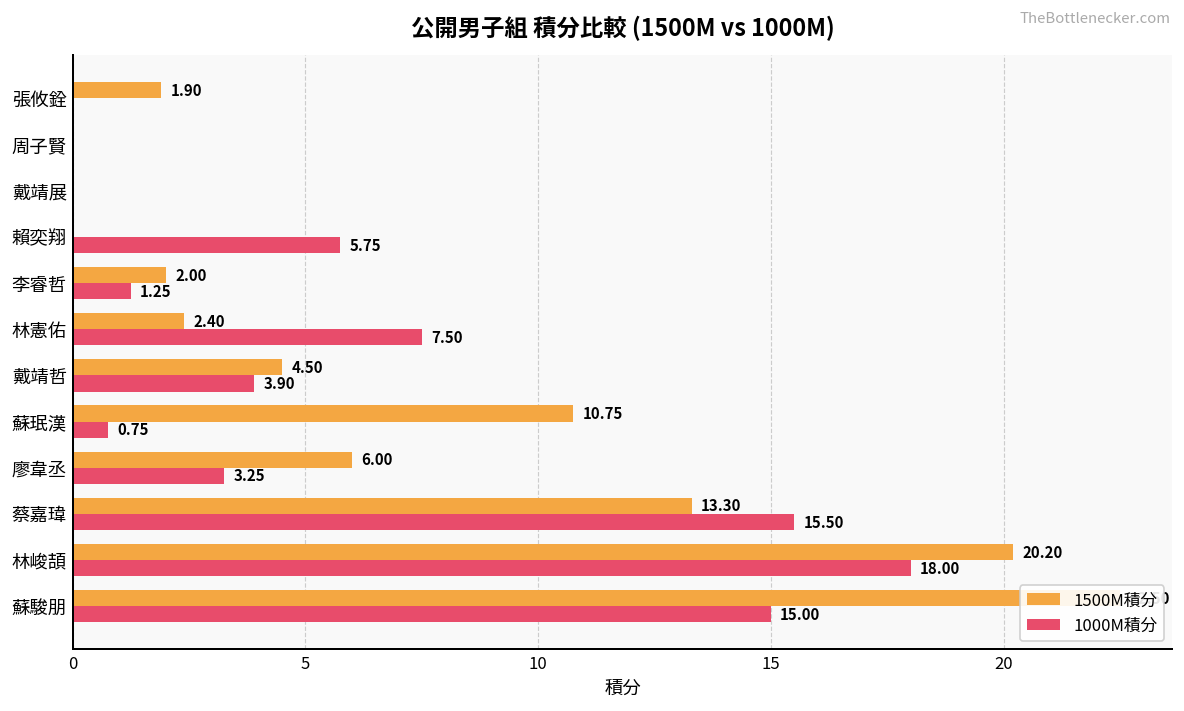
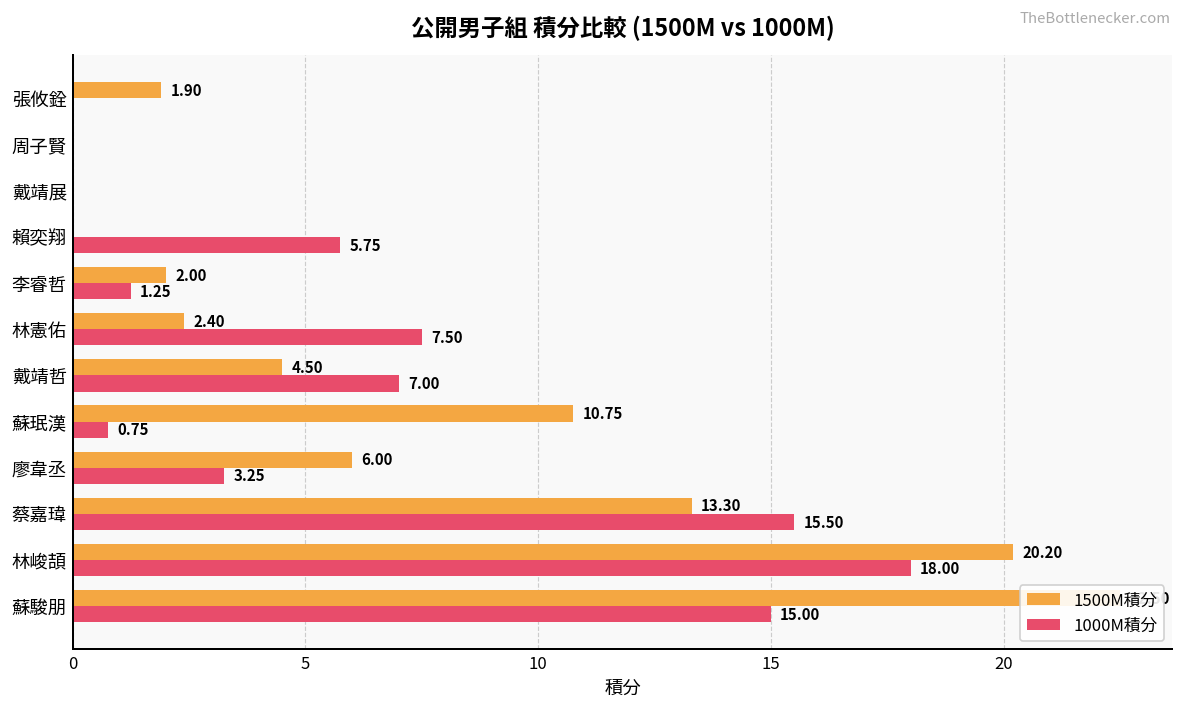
1000M積分, 戴靖哲: 3.90 -> 7.00
